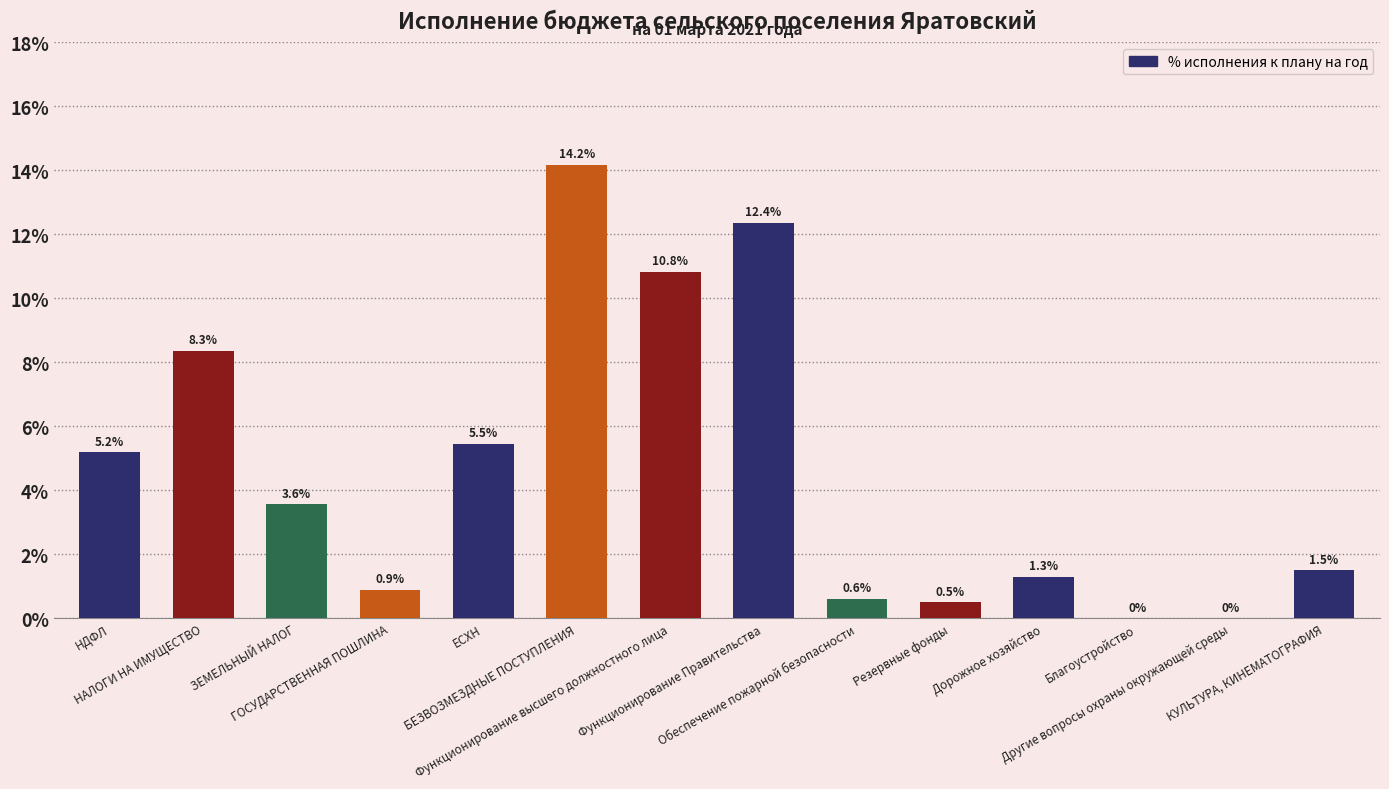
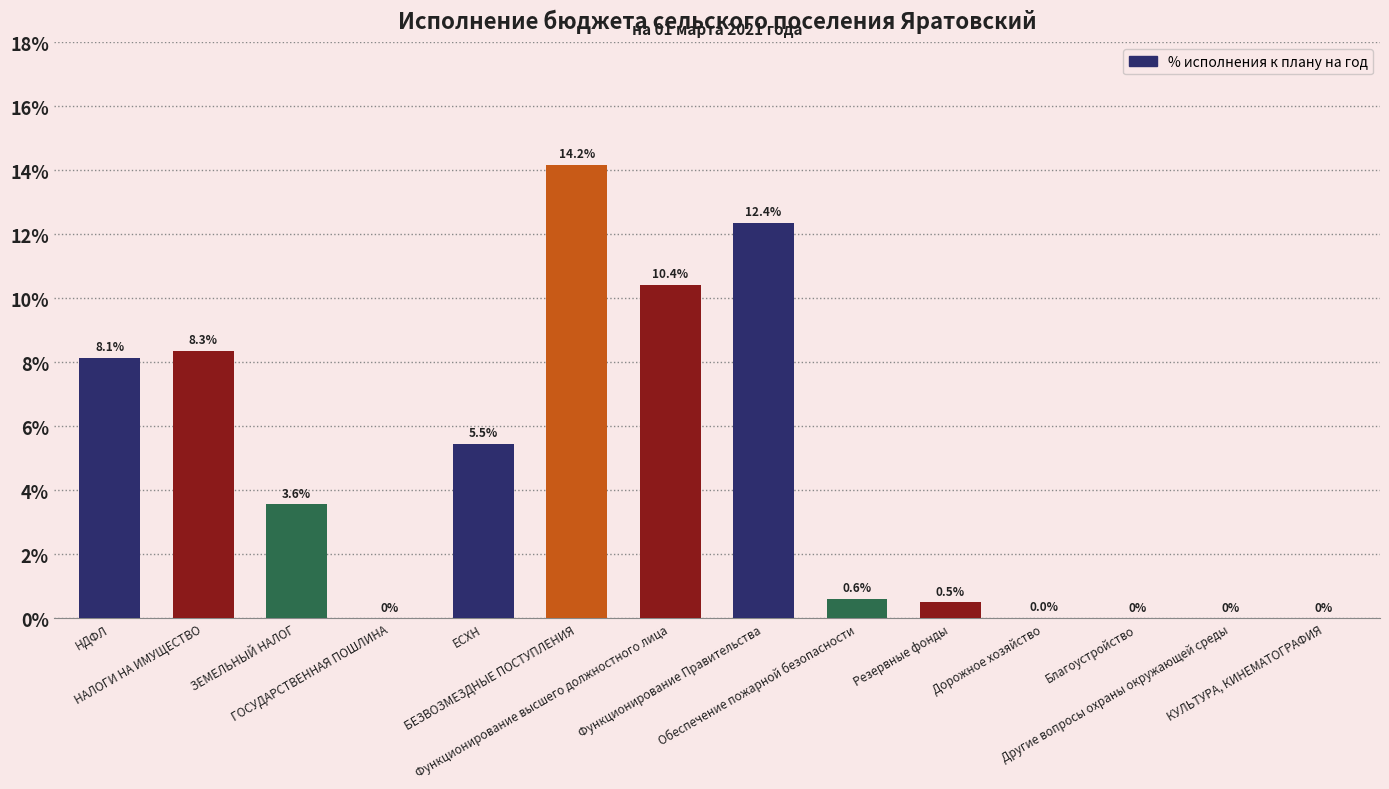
НДФЛ: 5.2% -> 8.1%
ГОСУДАРСТВЕННАЯ ПОШЛИНА: 0.9% -> 0%
Функционирование высшего должностного лица: 10.8% -> 10.4%
Дорожное хозяйство: 1.3% -> 0.0%
КУЛЬТУРА, КИНЕМАТОГРАФИЯ: 1.5% -> 0%
